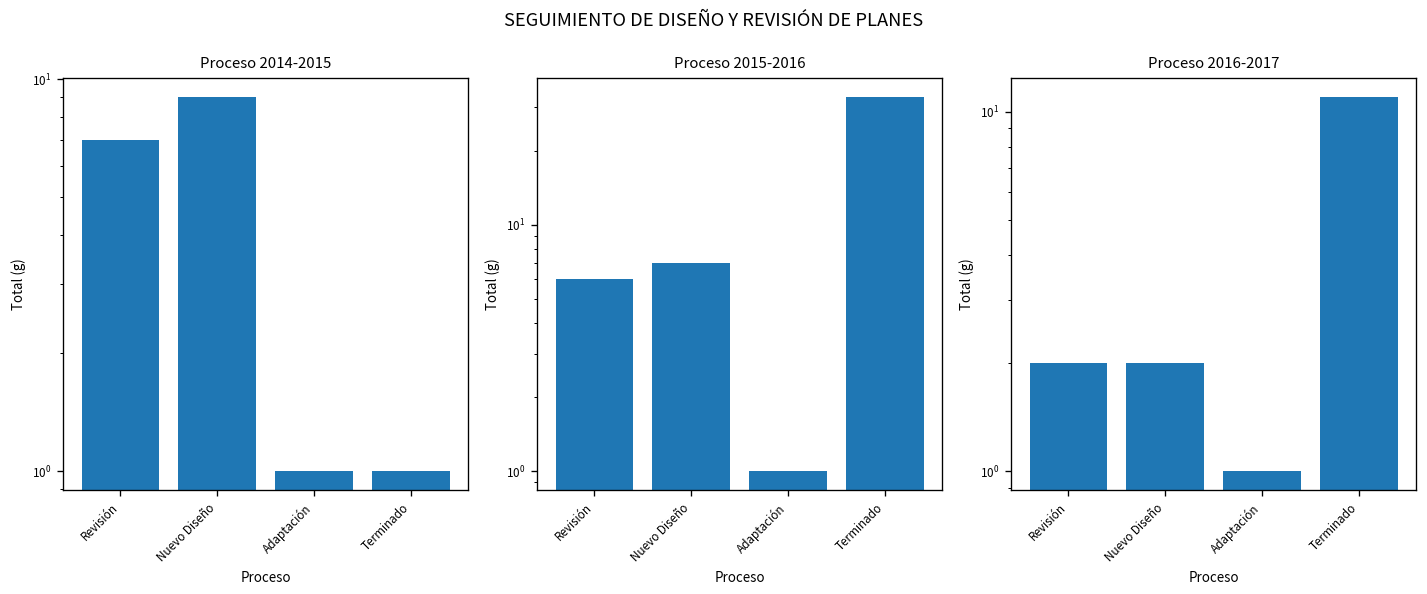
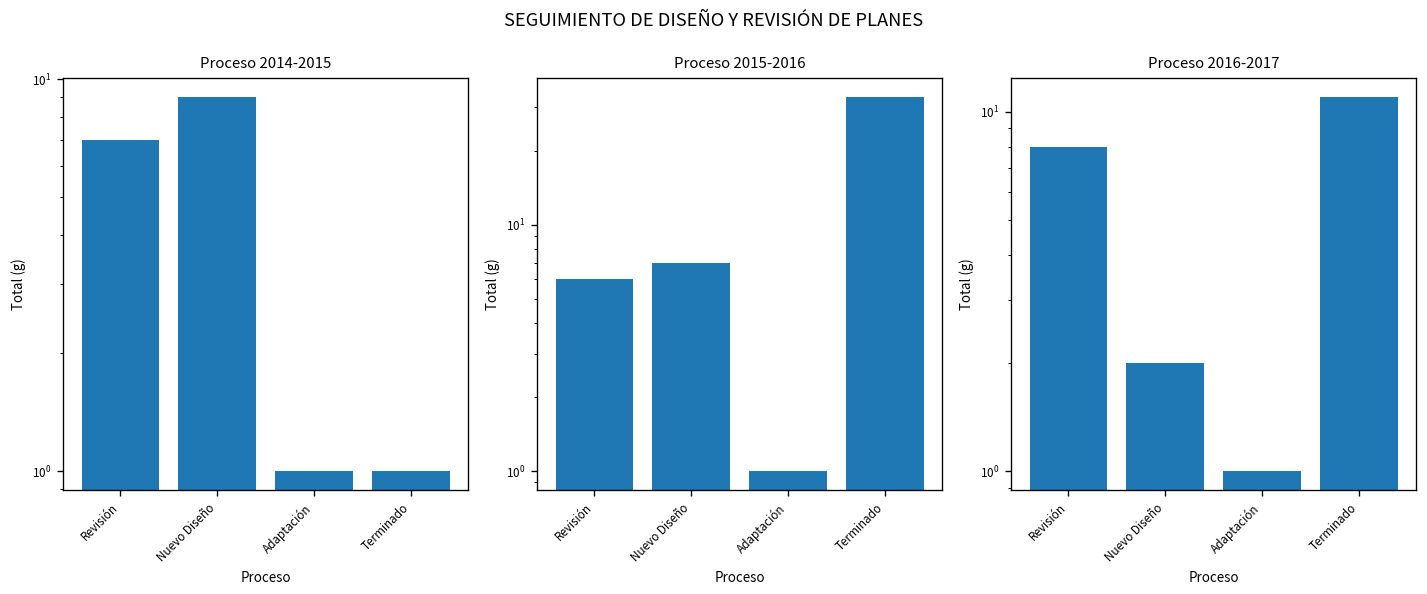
Proceso 2016-2017, Revisión: 2 -> 8
